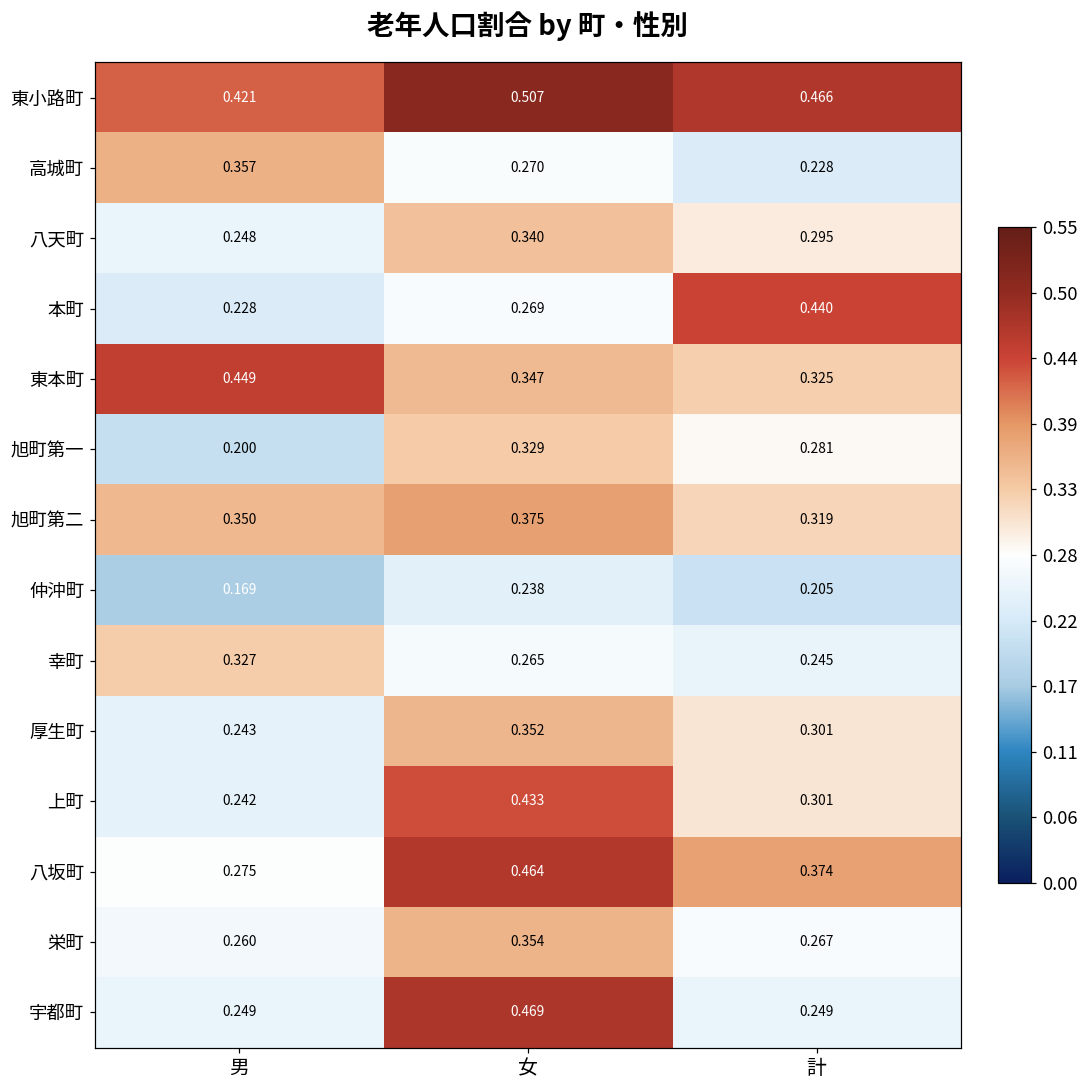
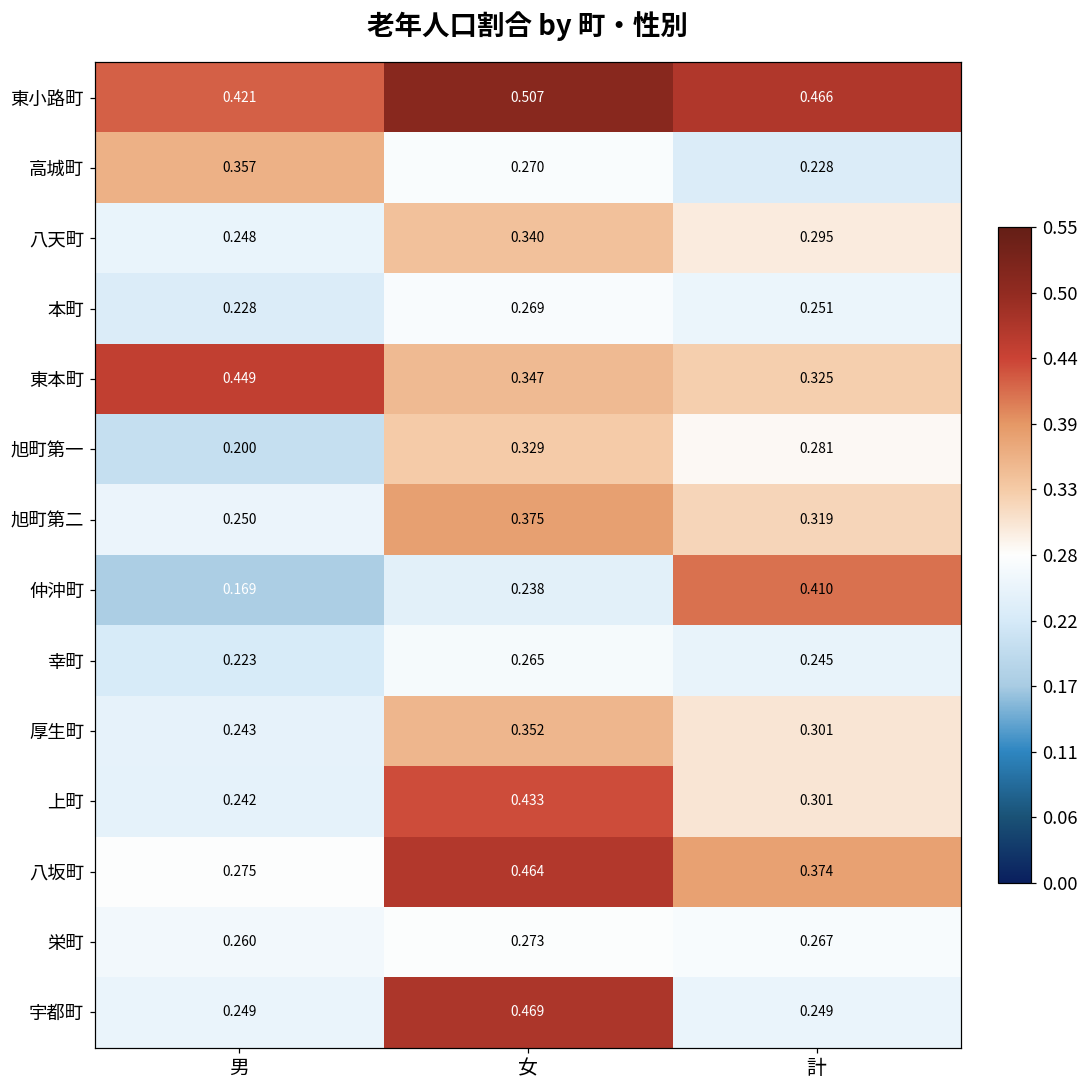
本町, 計: 0.440 -> 0.251
旭町第二, 男: 0.350 -> 0.250
仲沖町, 計: 0.205 -> 0.410
幸町, 男: 0.327 -> 0.223
栄町, 女: 0.354 -> 0.273
